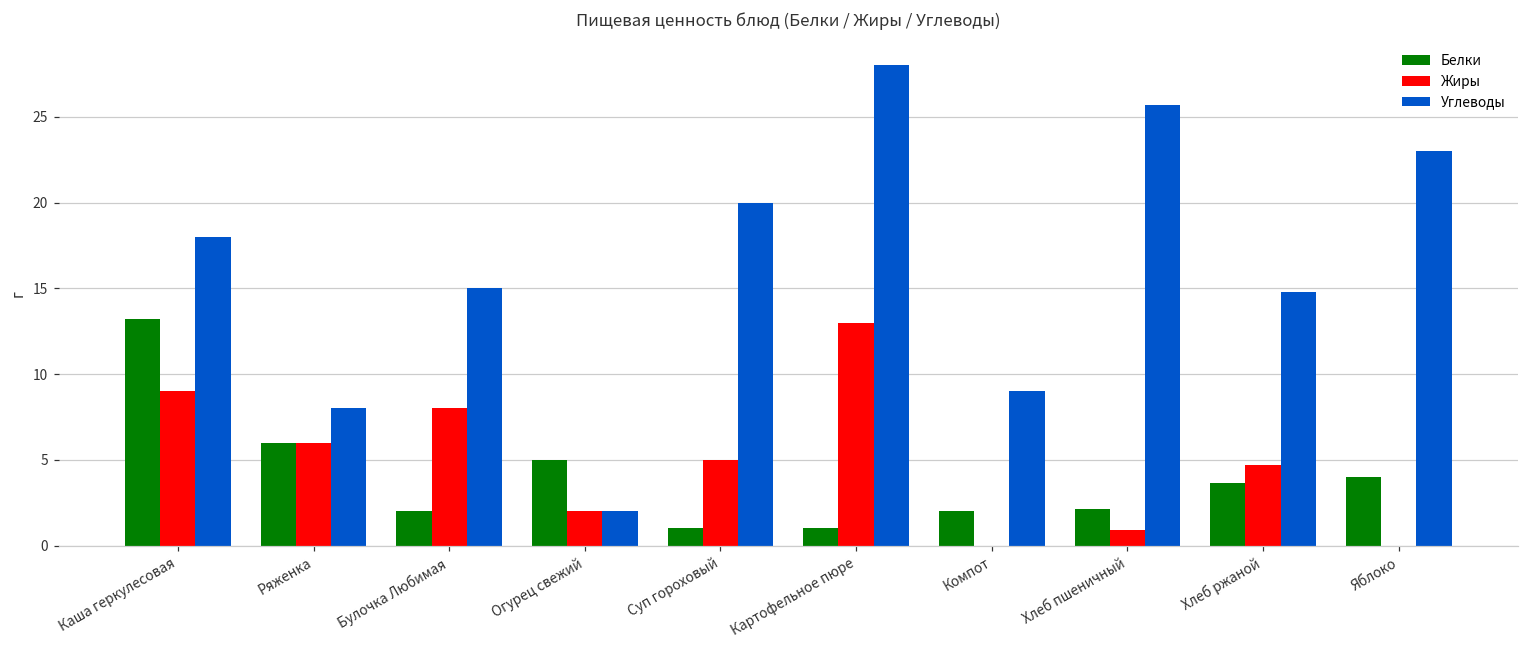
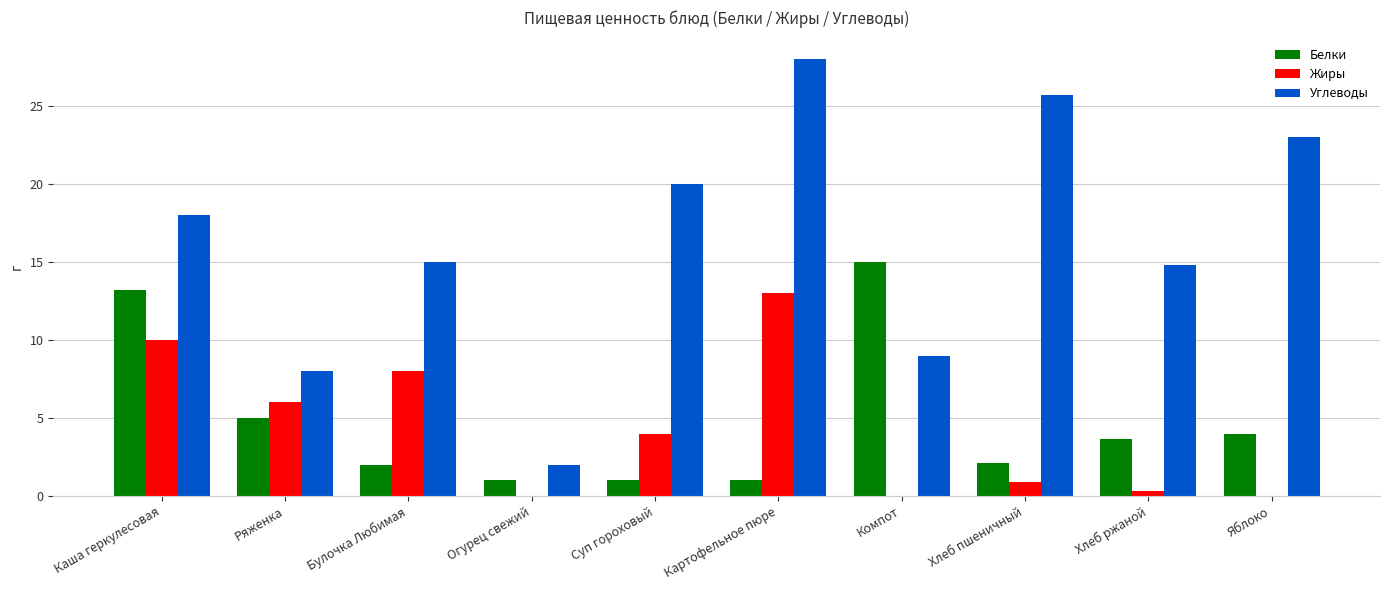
Жиры, Каша геркулесовая: 9 -> 10
Белки, Ряженка: 6 -> 5
Белки, Огурец свежий: 5 -> 1
Жиры, Огурец свежий: 2 -> 0
Жиры, Суп гороховый: 5 -> 4
Белки, Компот: 2 -> 15
Жиры, Хлеб ржаной: 4.7 -> 0.3
